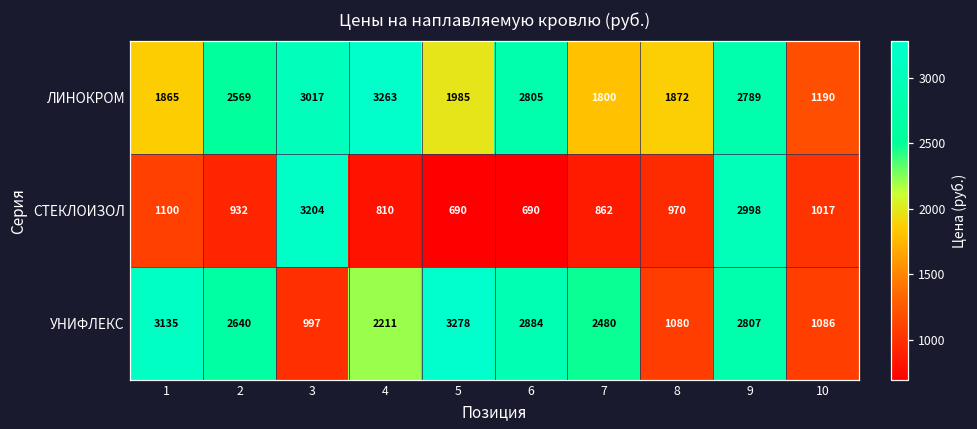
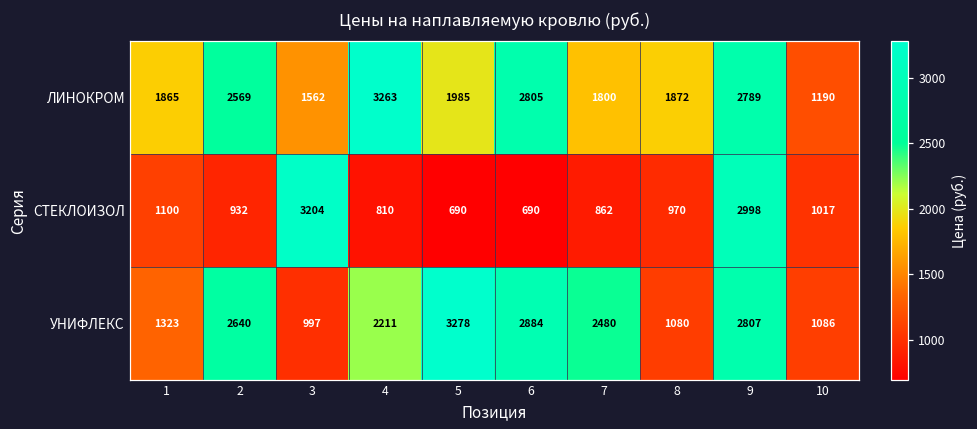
ЛИНОКРОМ, 3: 3017 -> 1562
УНИФЛЕКС, 1: 3135 -> 1323
